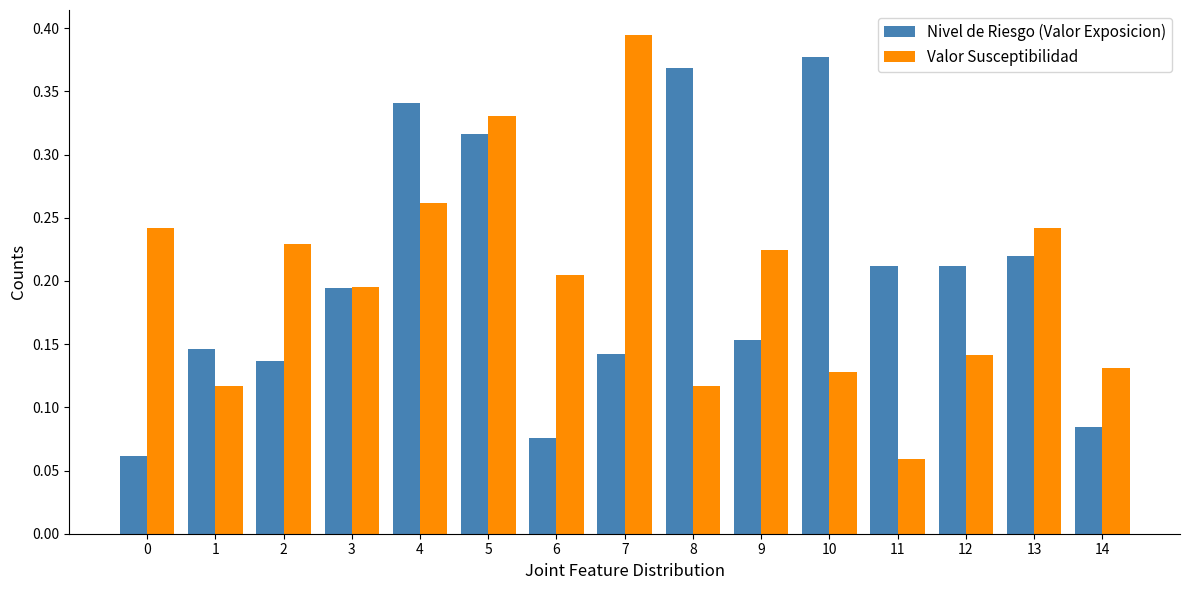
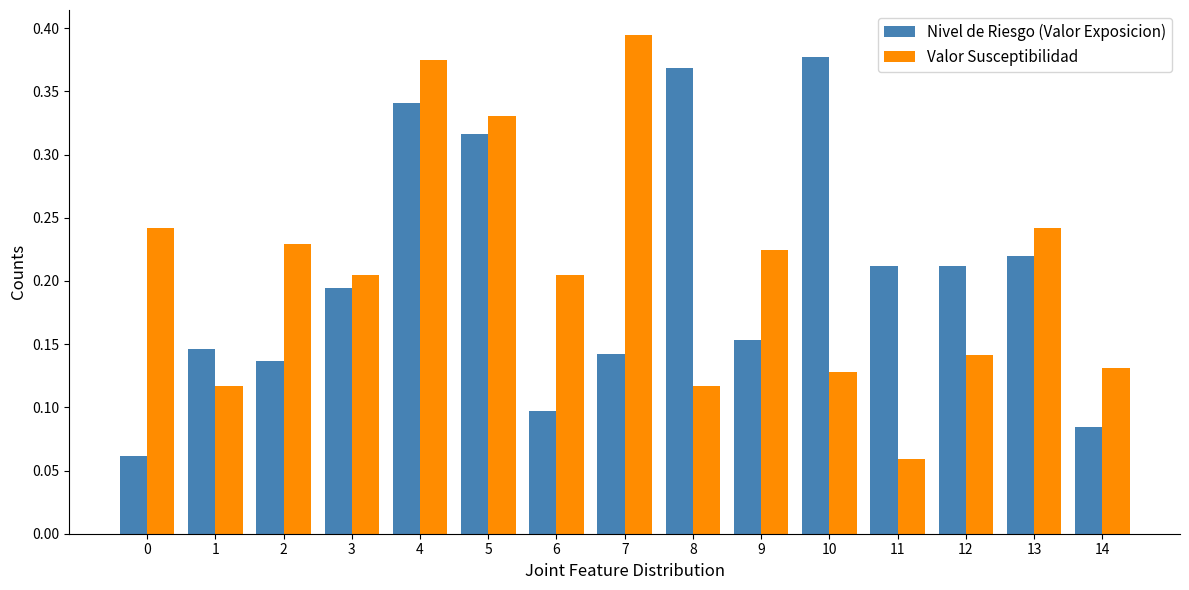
Valor Susceptibilidad, 3: 0.196 -> 0.205
Valor Susceptibilidad, 4: 0.262 -> 0.375
Nivel de Riesgo (Valor Exposicion), 6: 0.076 -> 0.097
